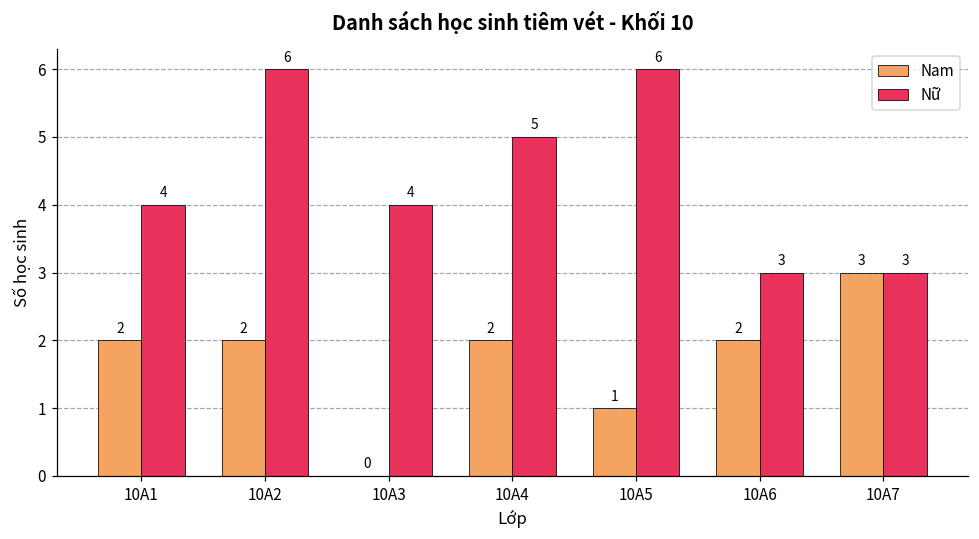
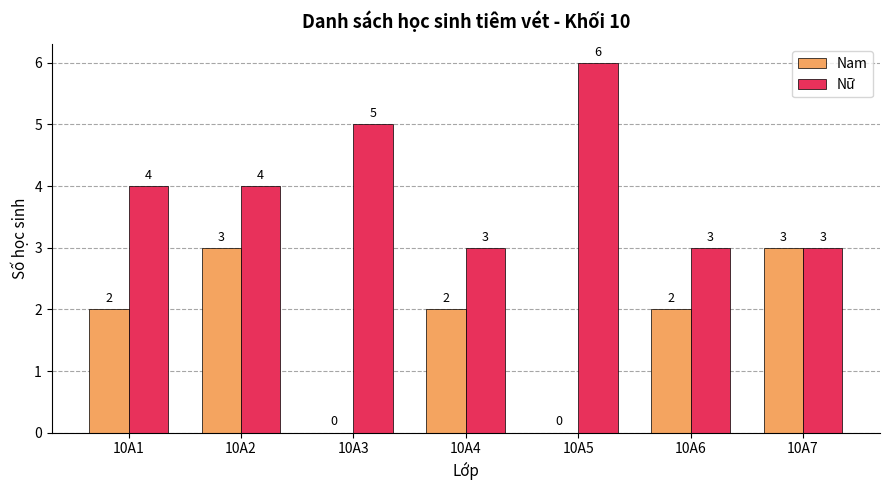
Nam, 10A2: 2 -> 3
Nữ, 10A2: 6 -> 4
Nữ, 10A3: 4 -> 5
Nữ, 10A4: 5 -> 3
Nam, 10A5: 1 -> 0
